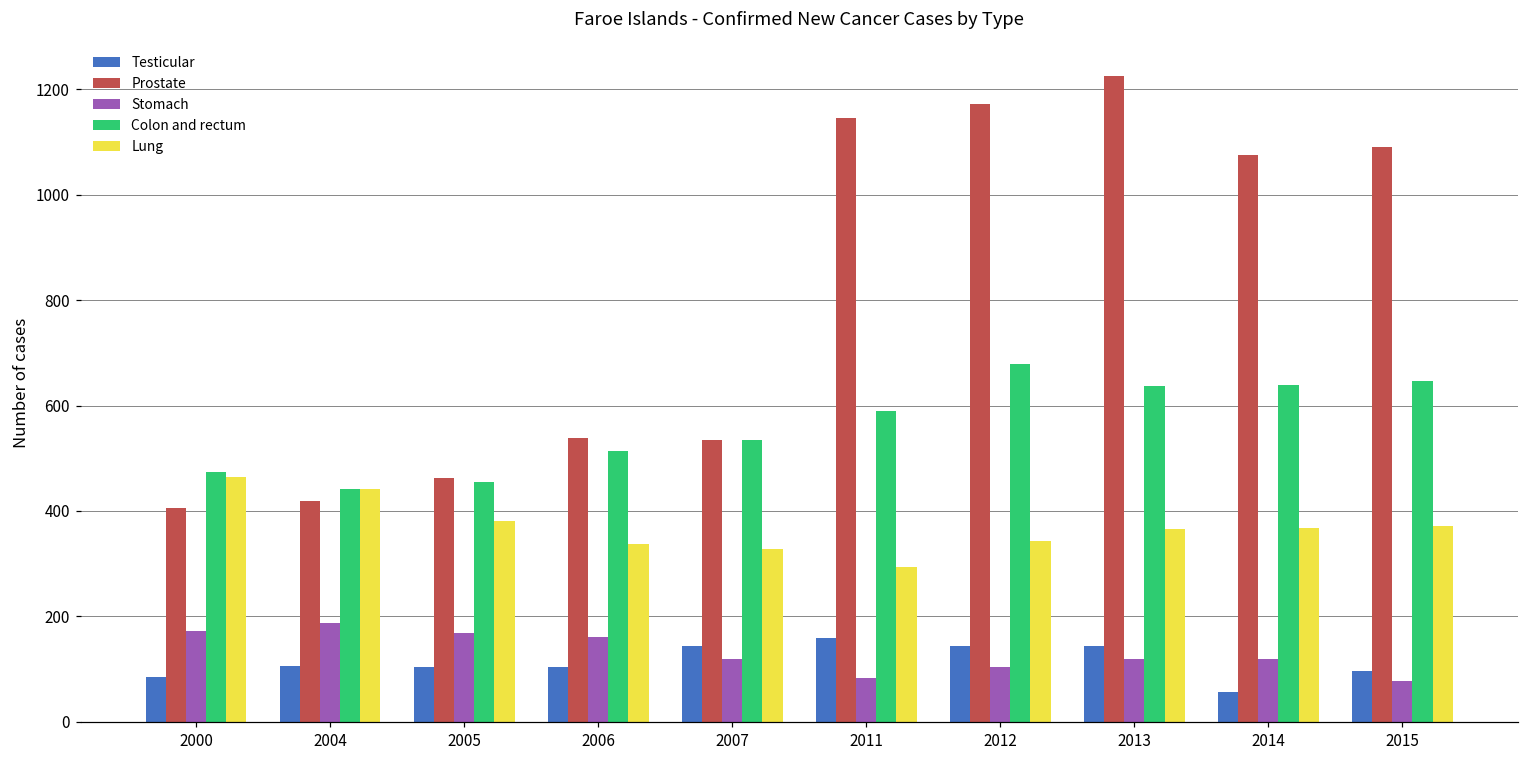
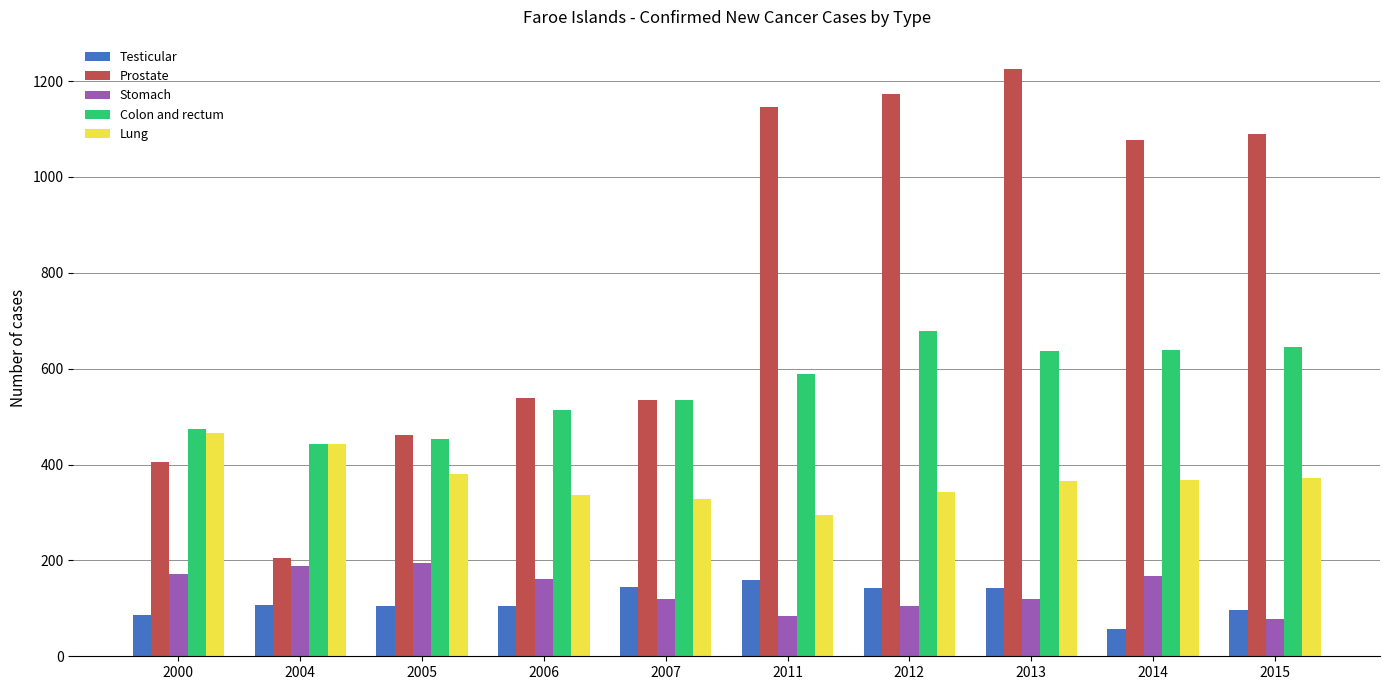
Prostate, 2004: 420 -> 210
Stomach, 2005: 170 -> 190
Stomach, 2014: 120 -> 170
